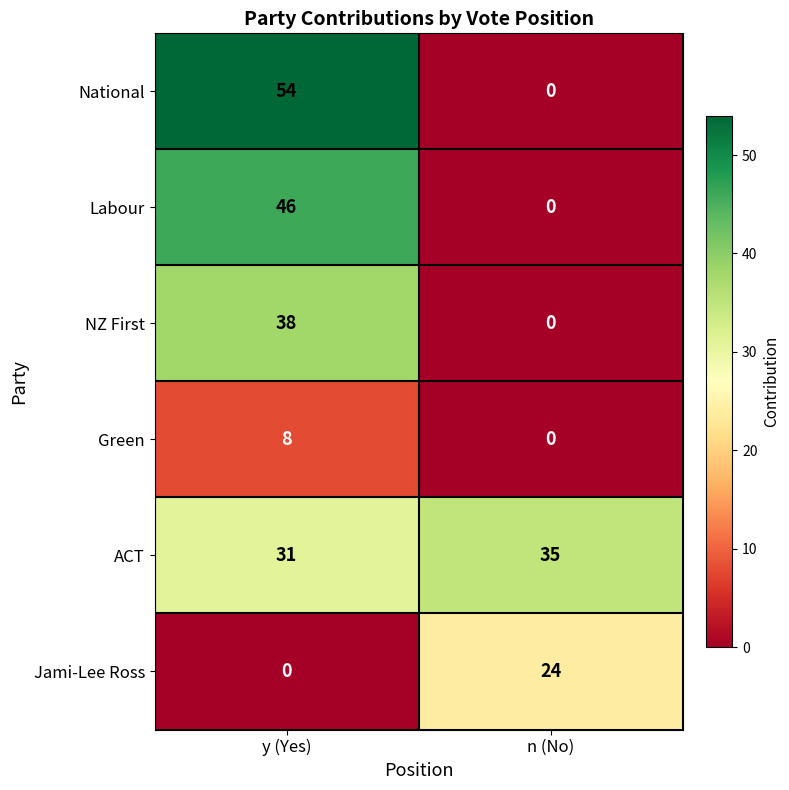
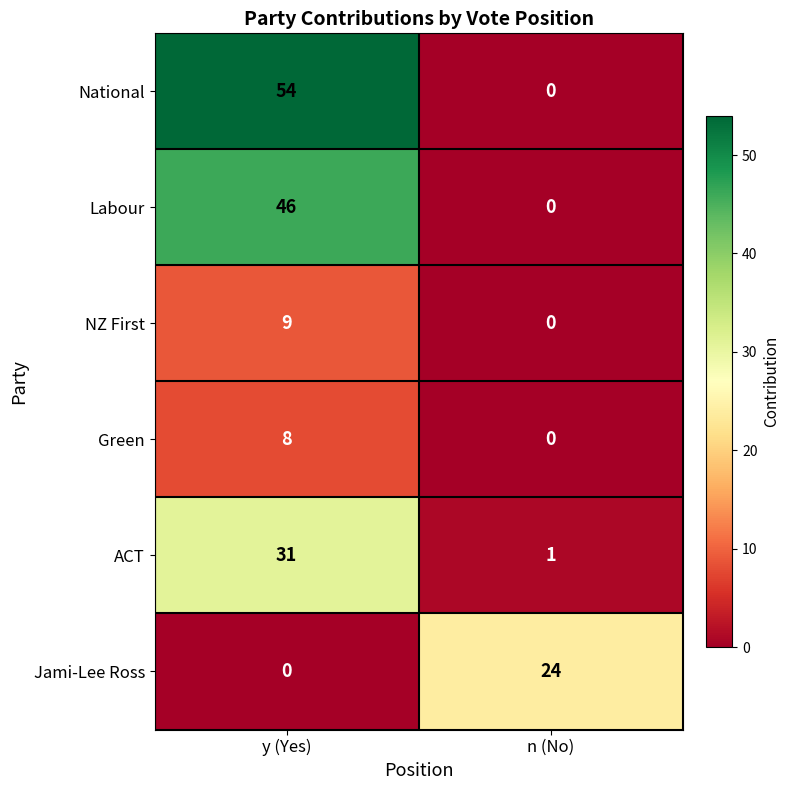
NZ First, y (Yes): 38 -> 9
ACT, n (No): 35 -> 1
